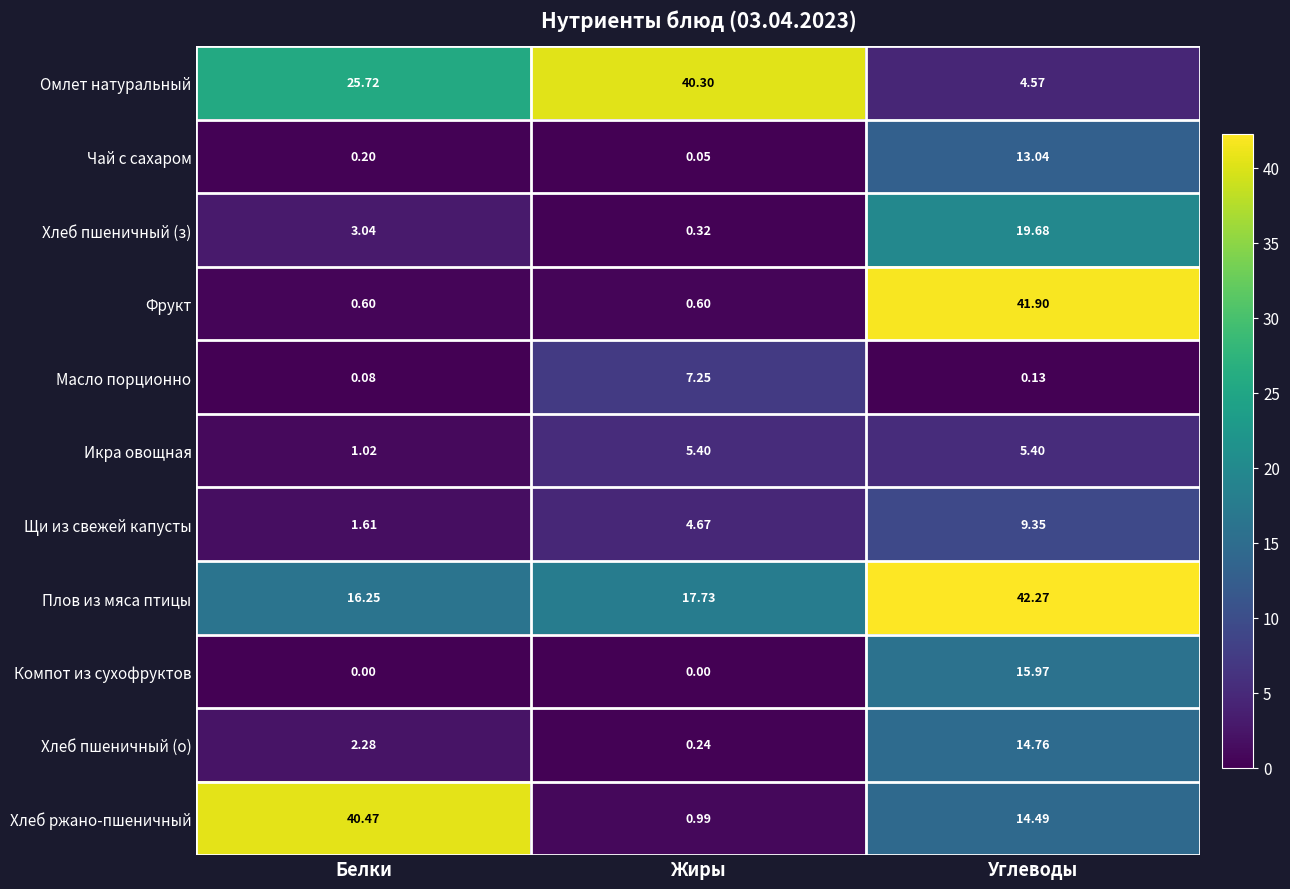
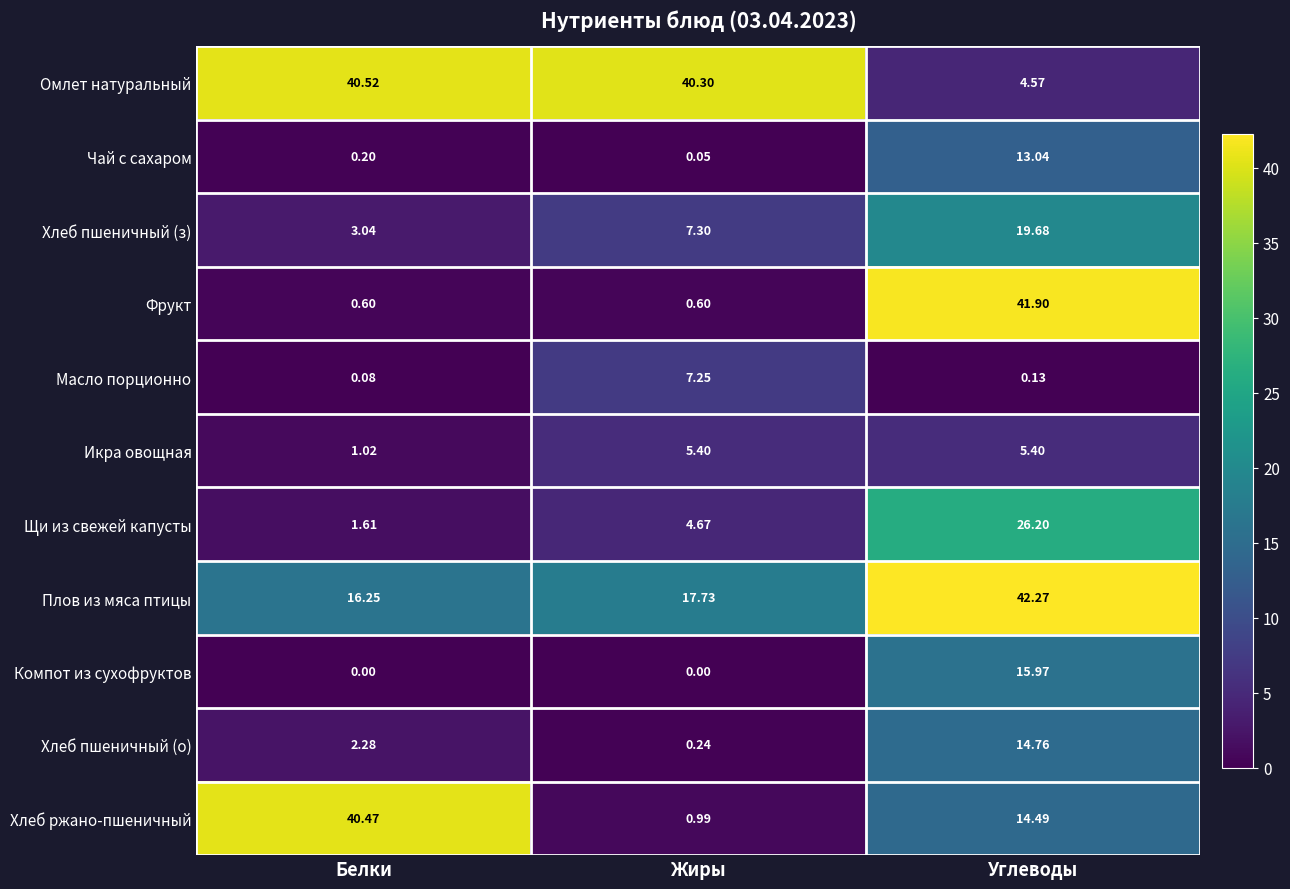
Омлет натуральный, Белки: 25.72 -> 40.52
Хлеб пшеничный (з), Жиры: 0.32 -> 7.30
Щи из свежей капусты, Углеводы: 9.35 -> 26.20
